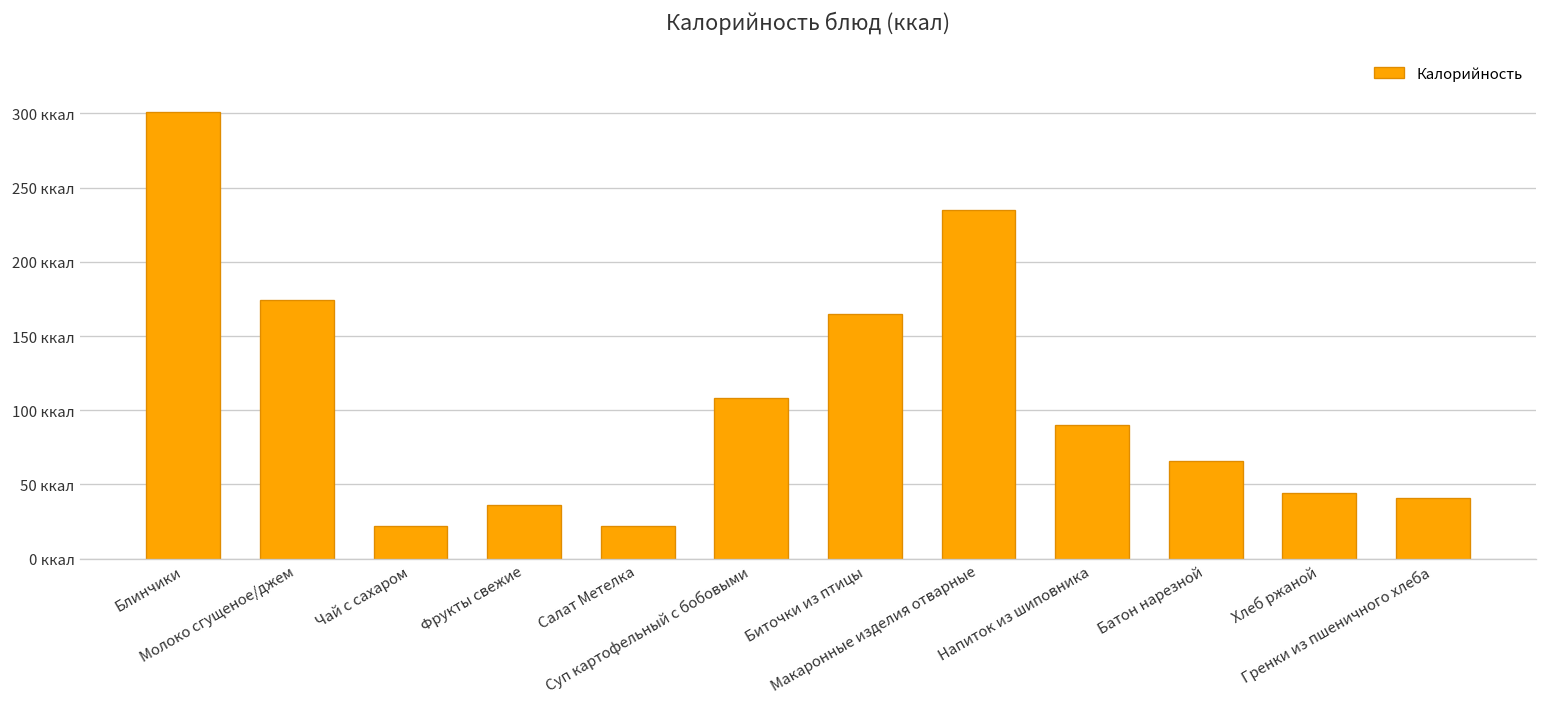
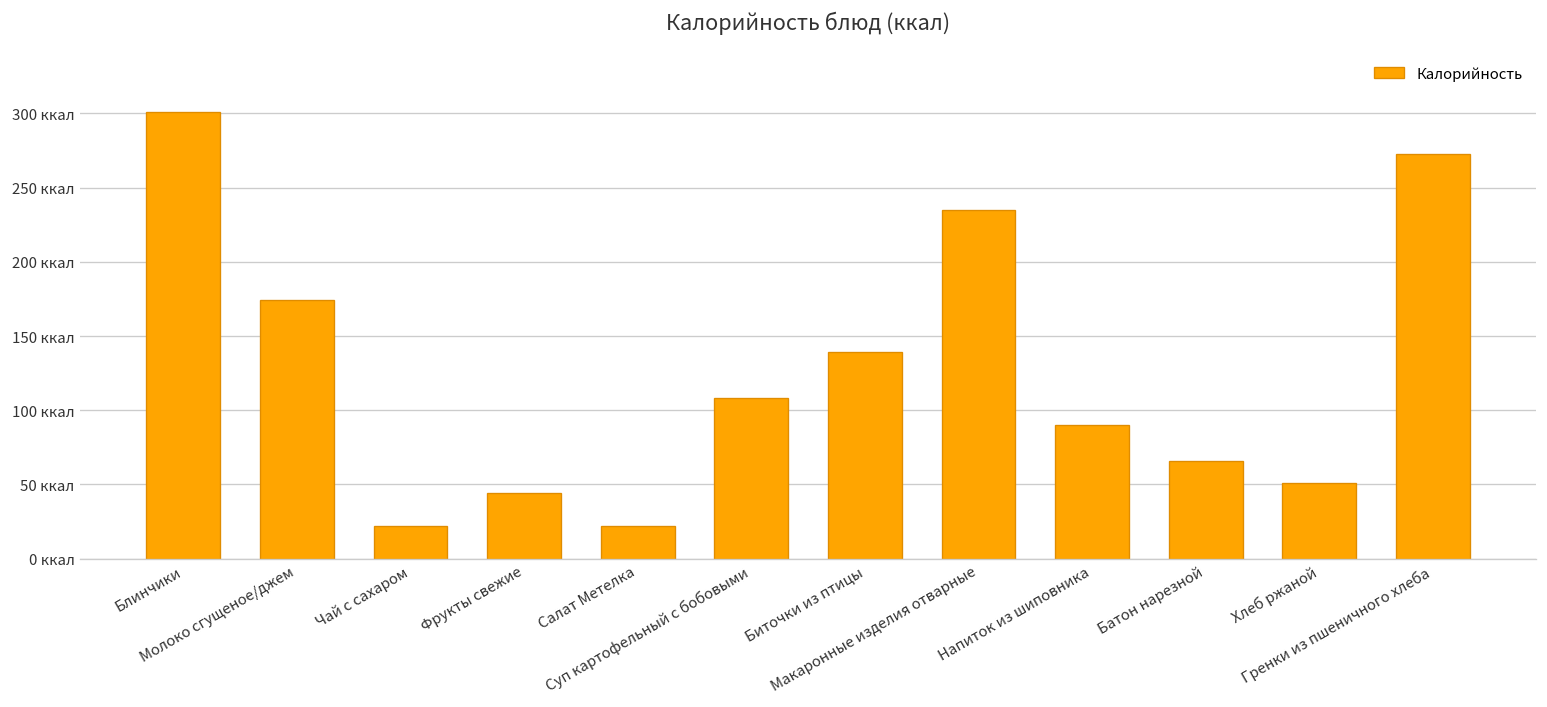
Фрукты свежие: 36 ккал -> 44 ккал
Биточки из птицы: 165 ккал -> 139 ккал
Хлеб ржаной: 44 ккал -> 51 ккал
Гренки из пшеничного хлеба: 41 ккал -> 273 ккал
